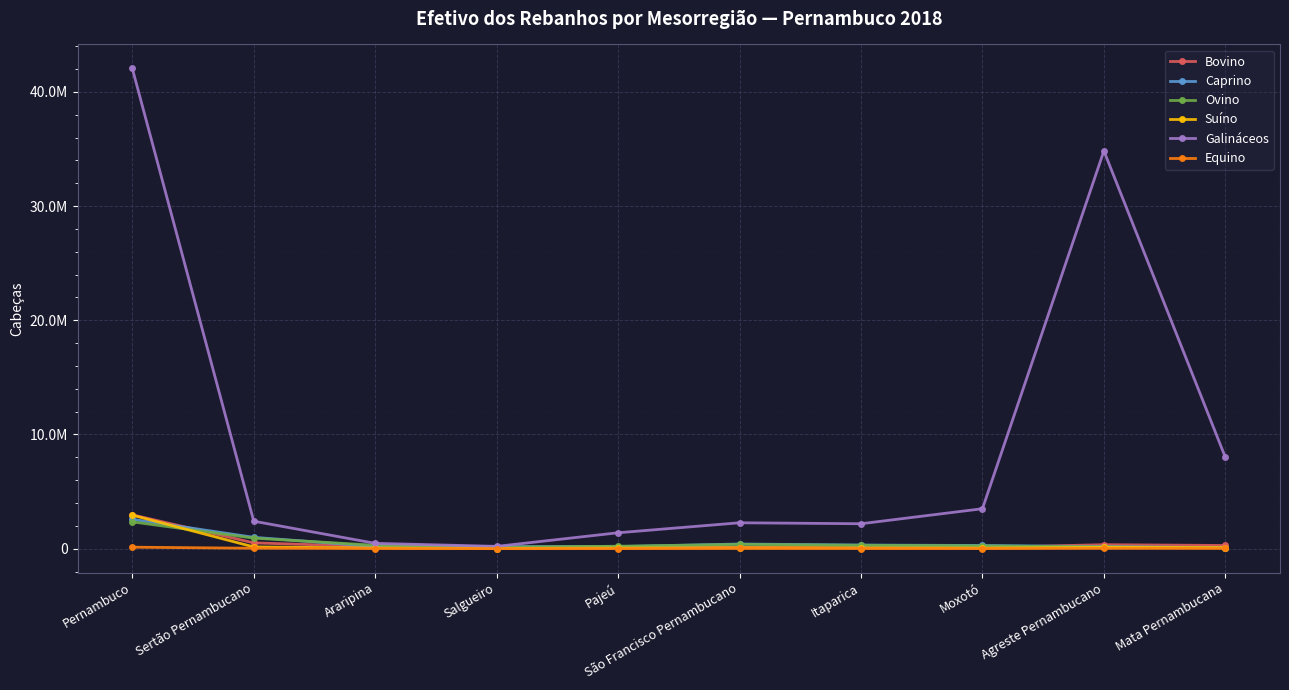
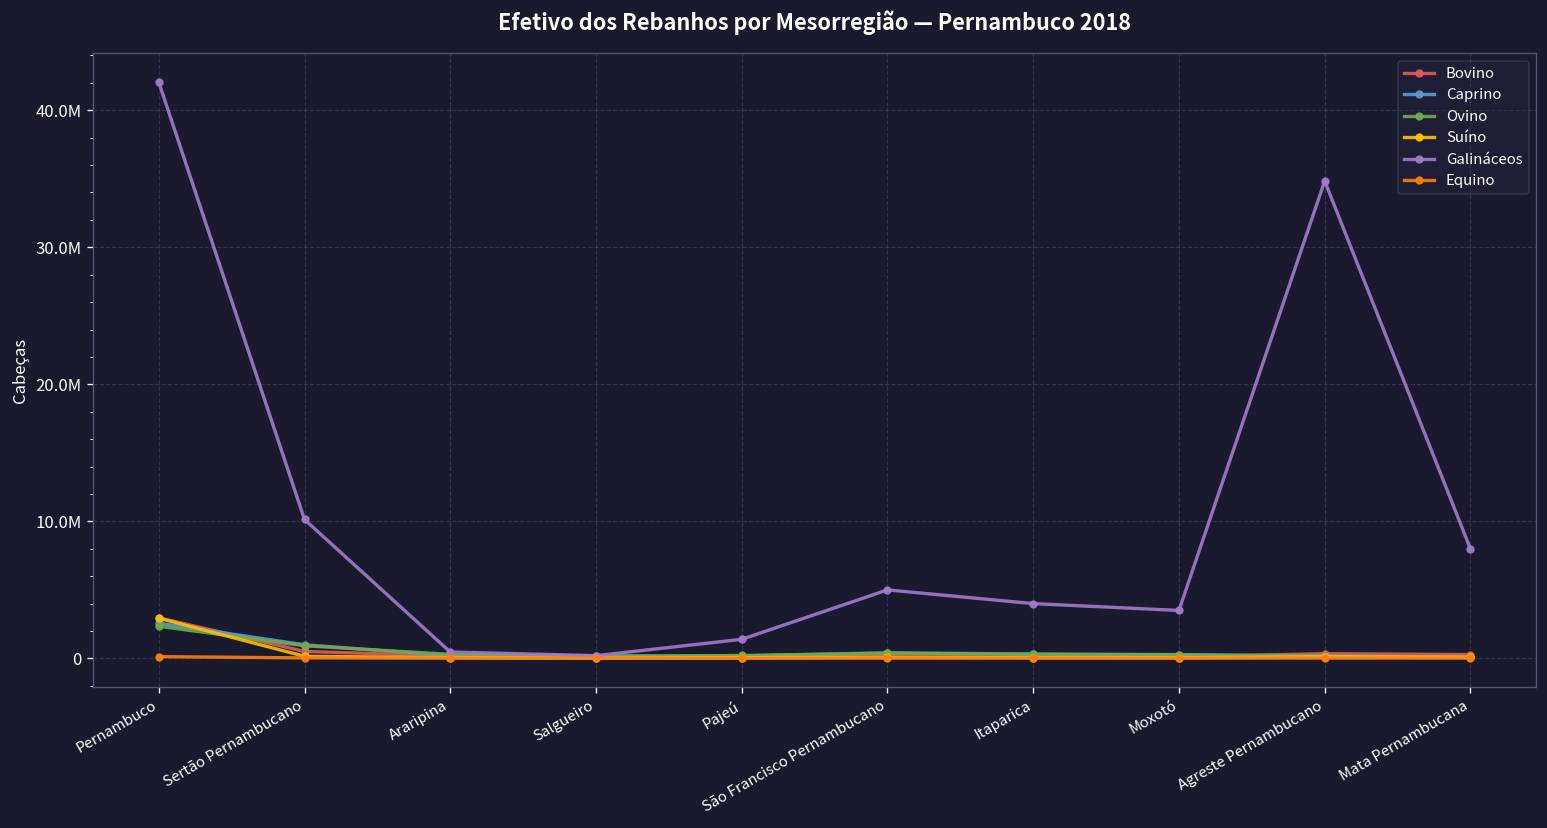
Galináceos, Sertão Pernambucano: 2400000 -> 10100000
Galináceos, São Francisco Pernambucano: 2300000 -> 5000000
Galináceos, Itaparica: 2200000 -> 4000000
